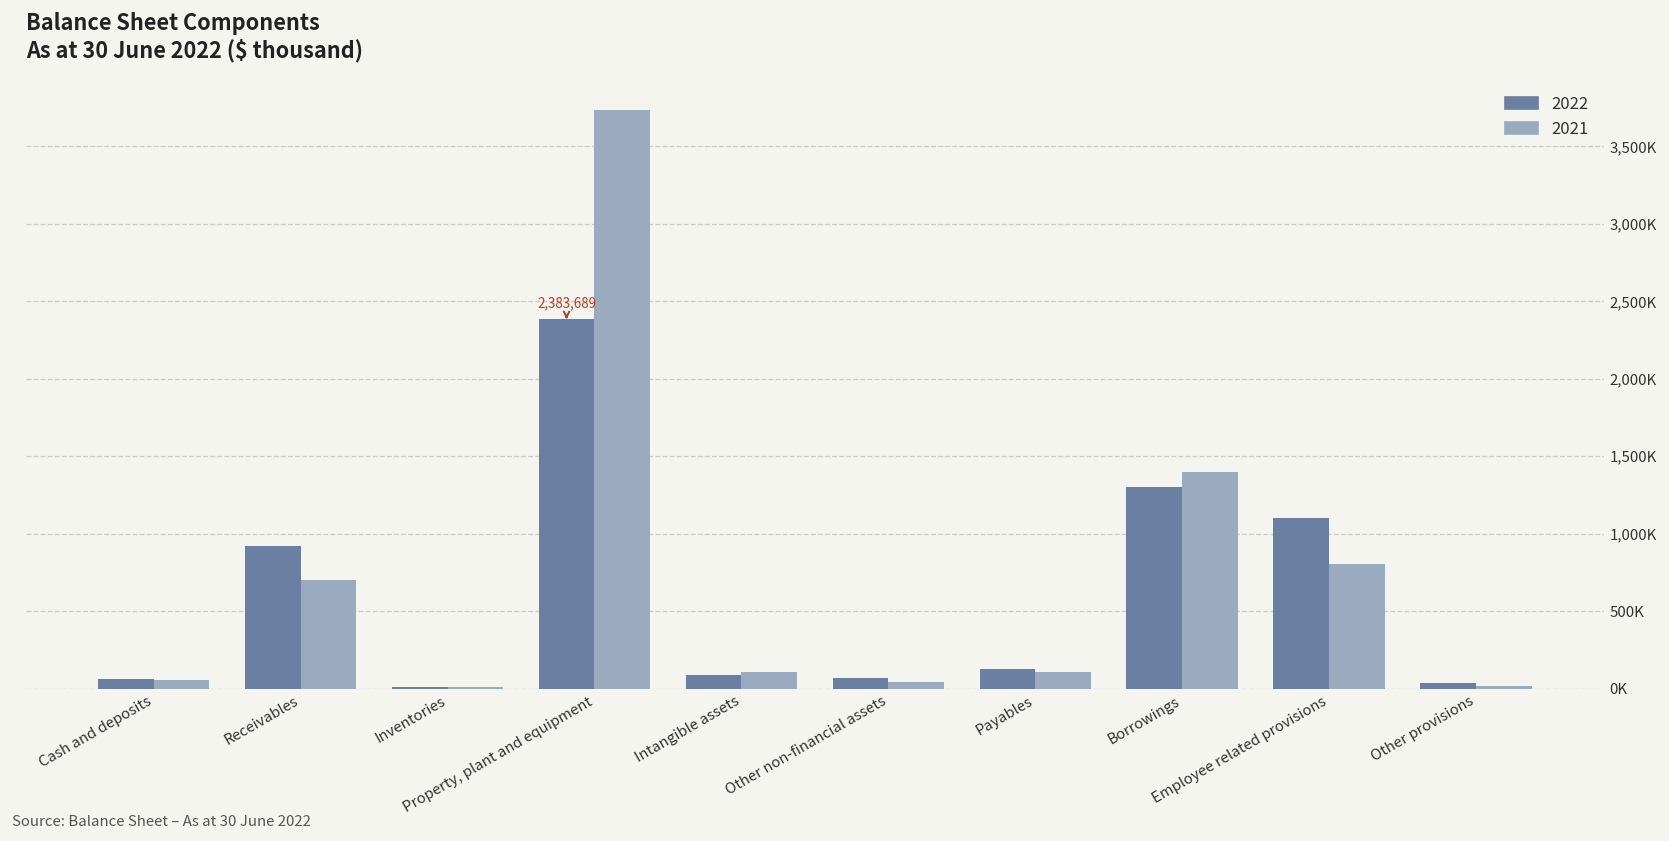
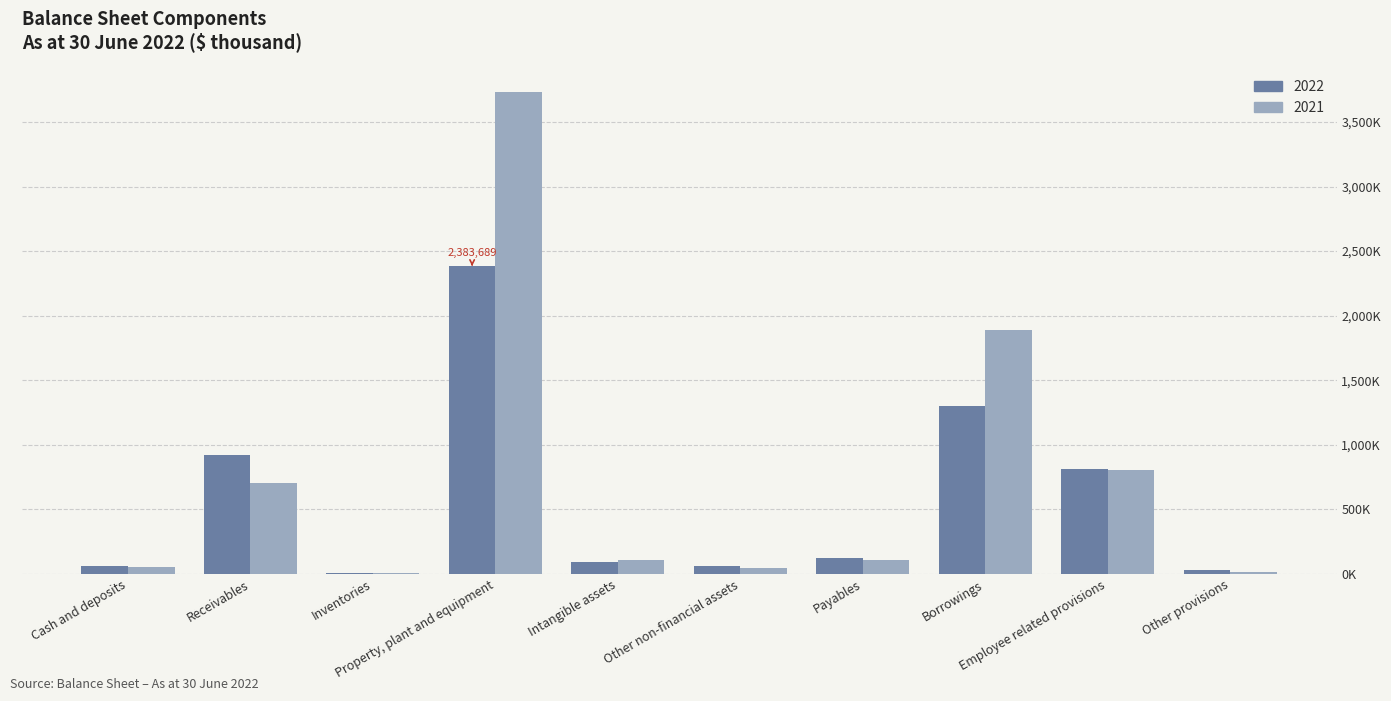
2021, Borrowings: 1,390,000 -> 1,890,000
2022, Employee related provisions: 1,100,000 -> 810,000
